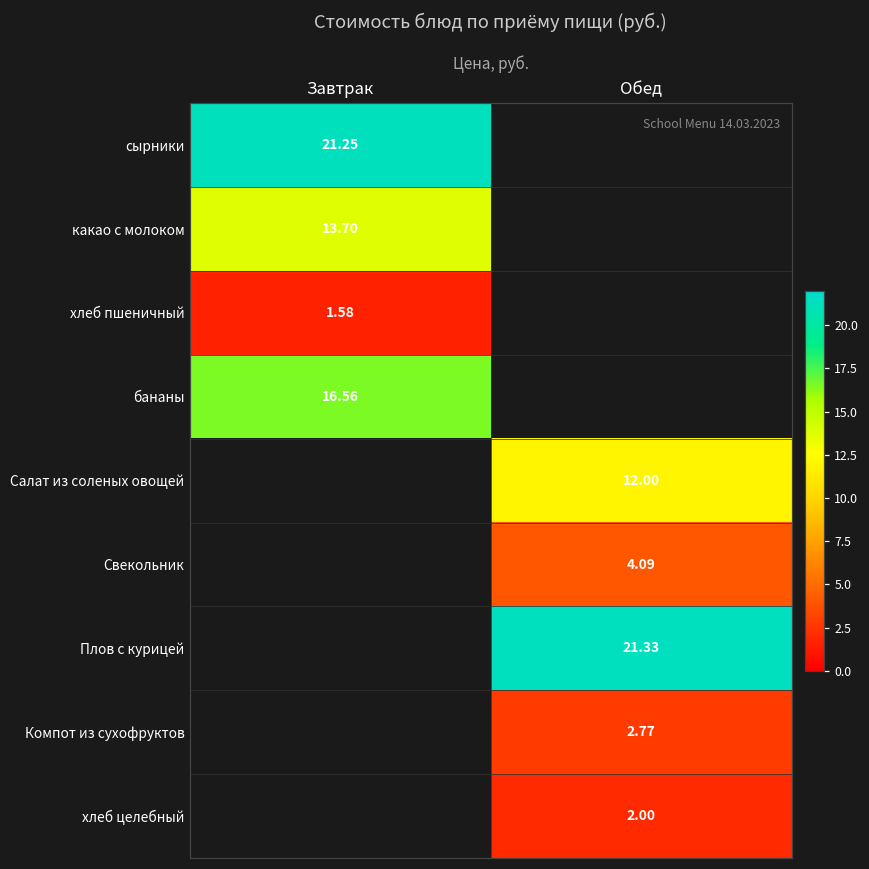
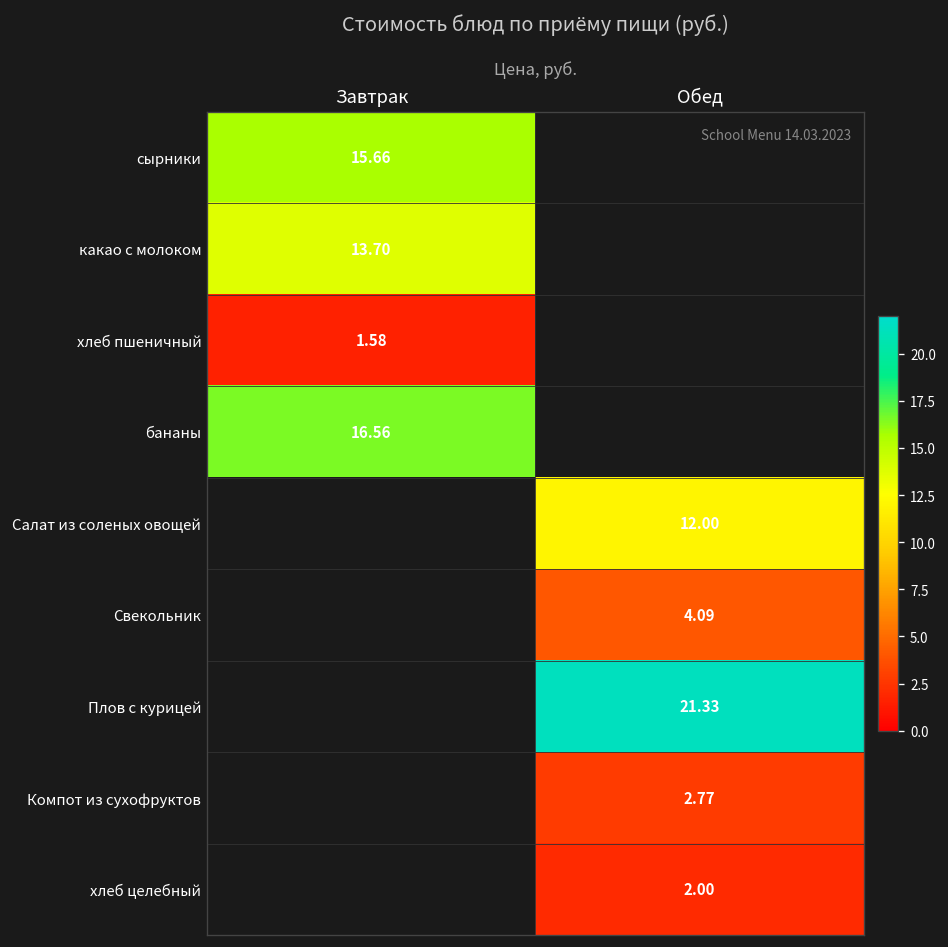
сырники, Завтрак: 21.25 -> 15.66
